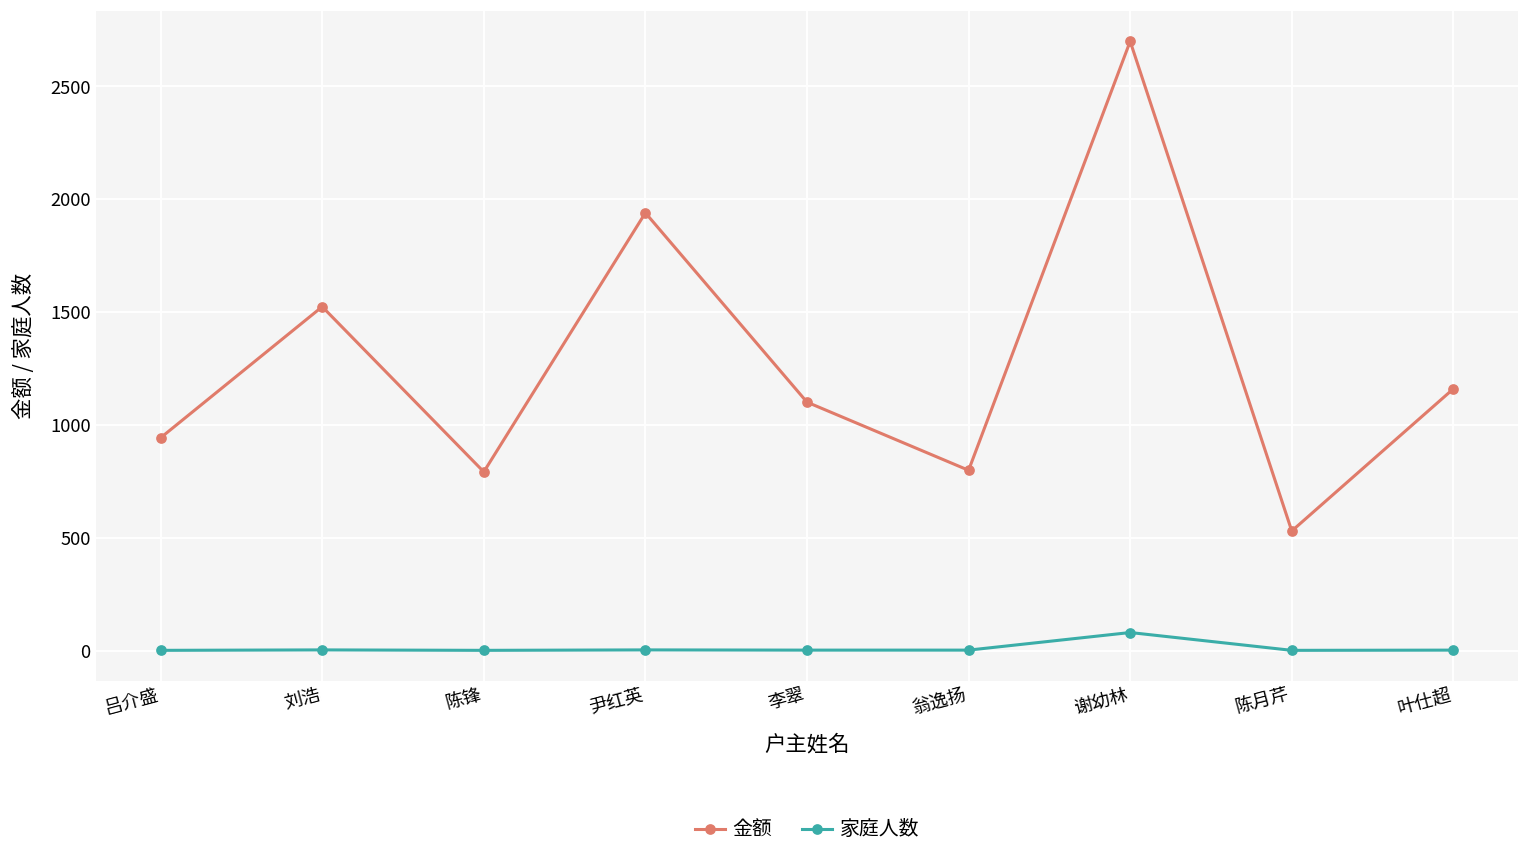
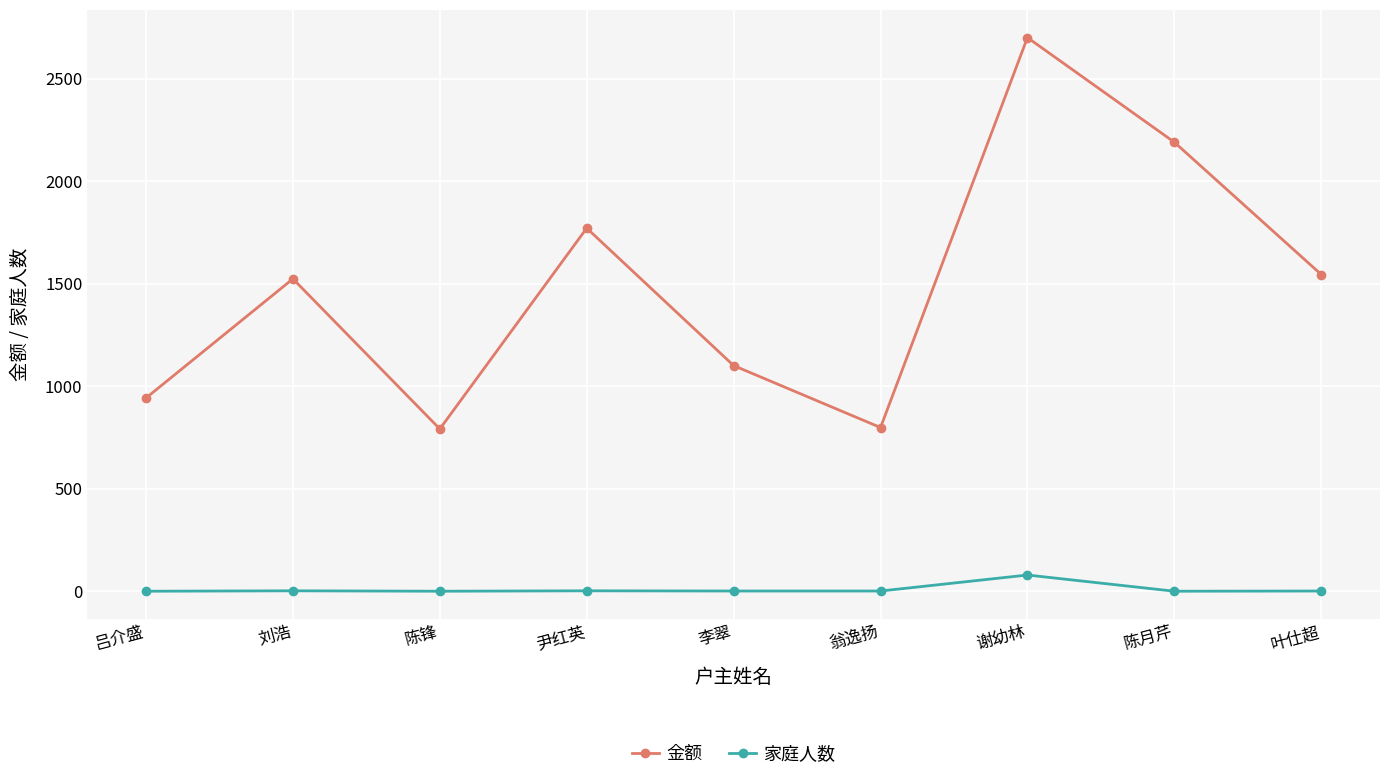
金额, 尹红英: 1940 -> 1770
金额, 陈月芹: 530 -> 2190
金额, 叶仕超: 1160 -> 1550
